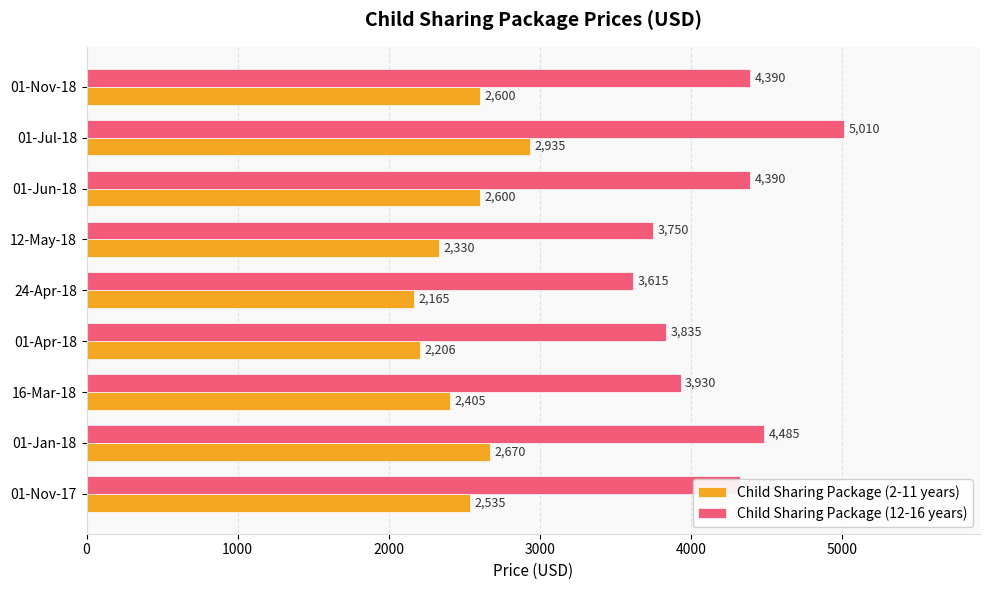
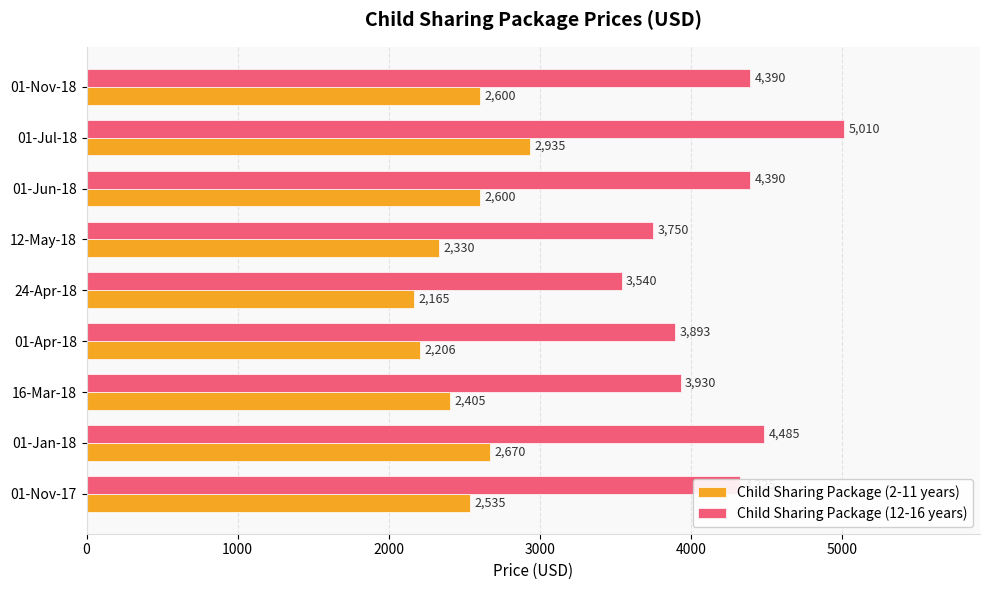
Child Sharing Package (12-16 years), 24-Apr-18: 3,615 -> 3,540
Child Sharing Package (12-16 years), 01-Apr-18: 3,835 -> 3,893
